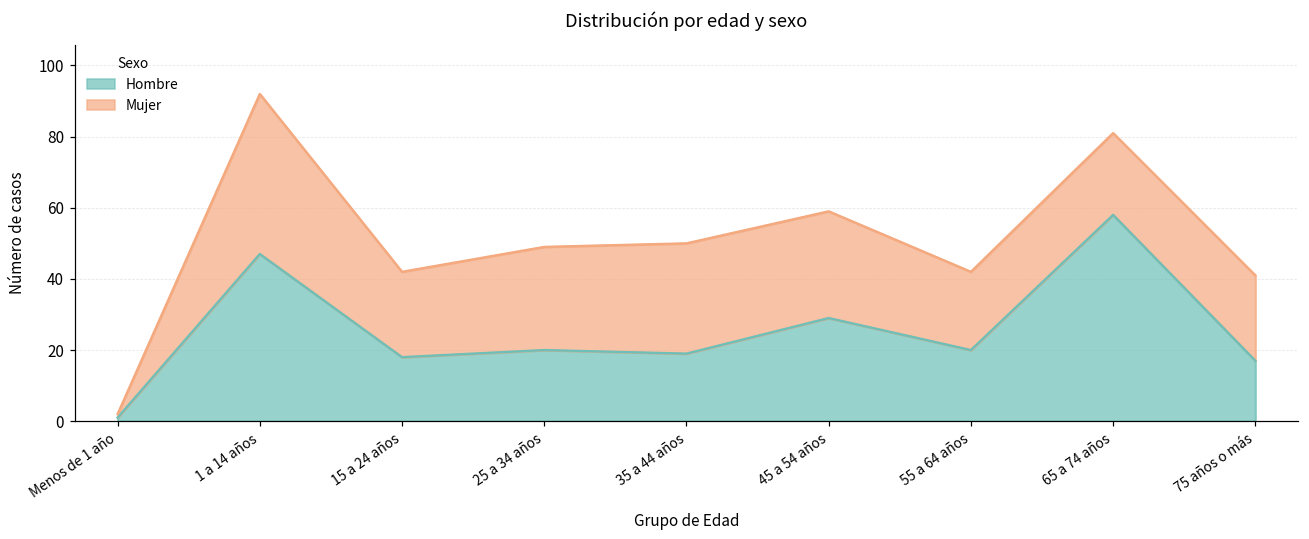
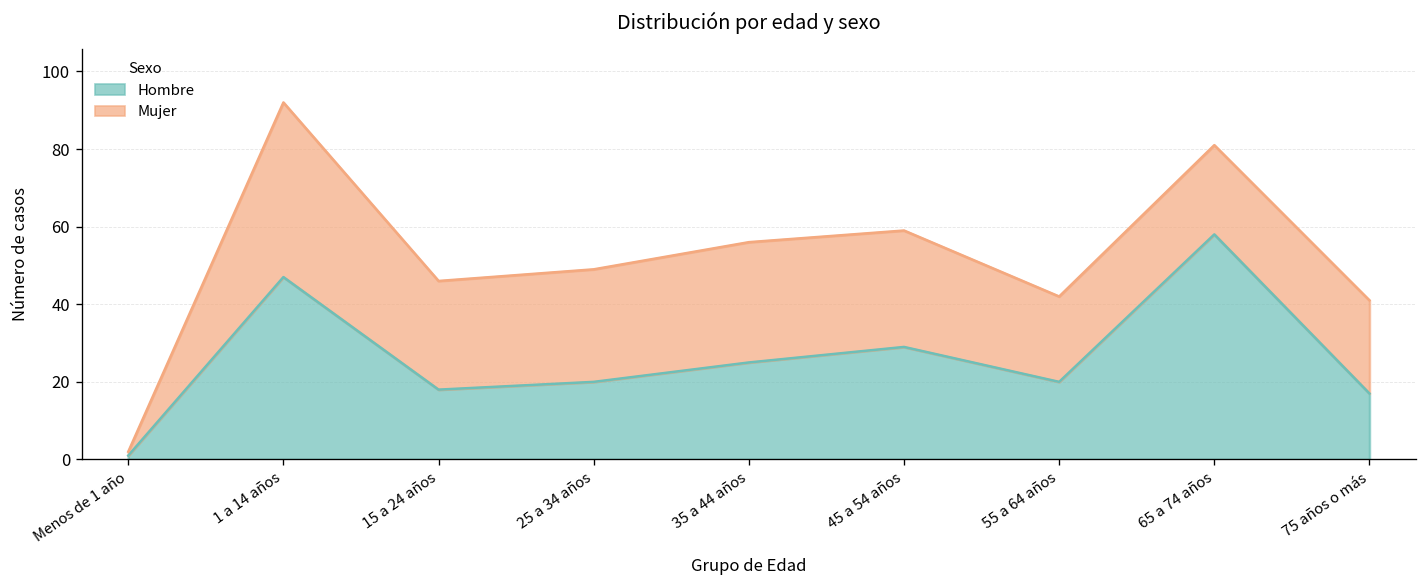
Mujer, 15 a 24 años: 24 -> 28
Hombre, 35 a 44 años: 19 -> 25
